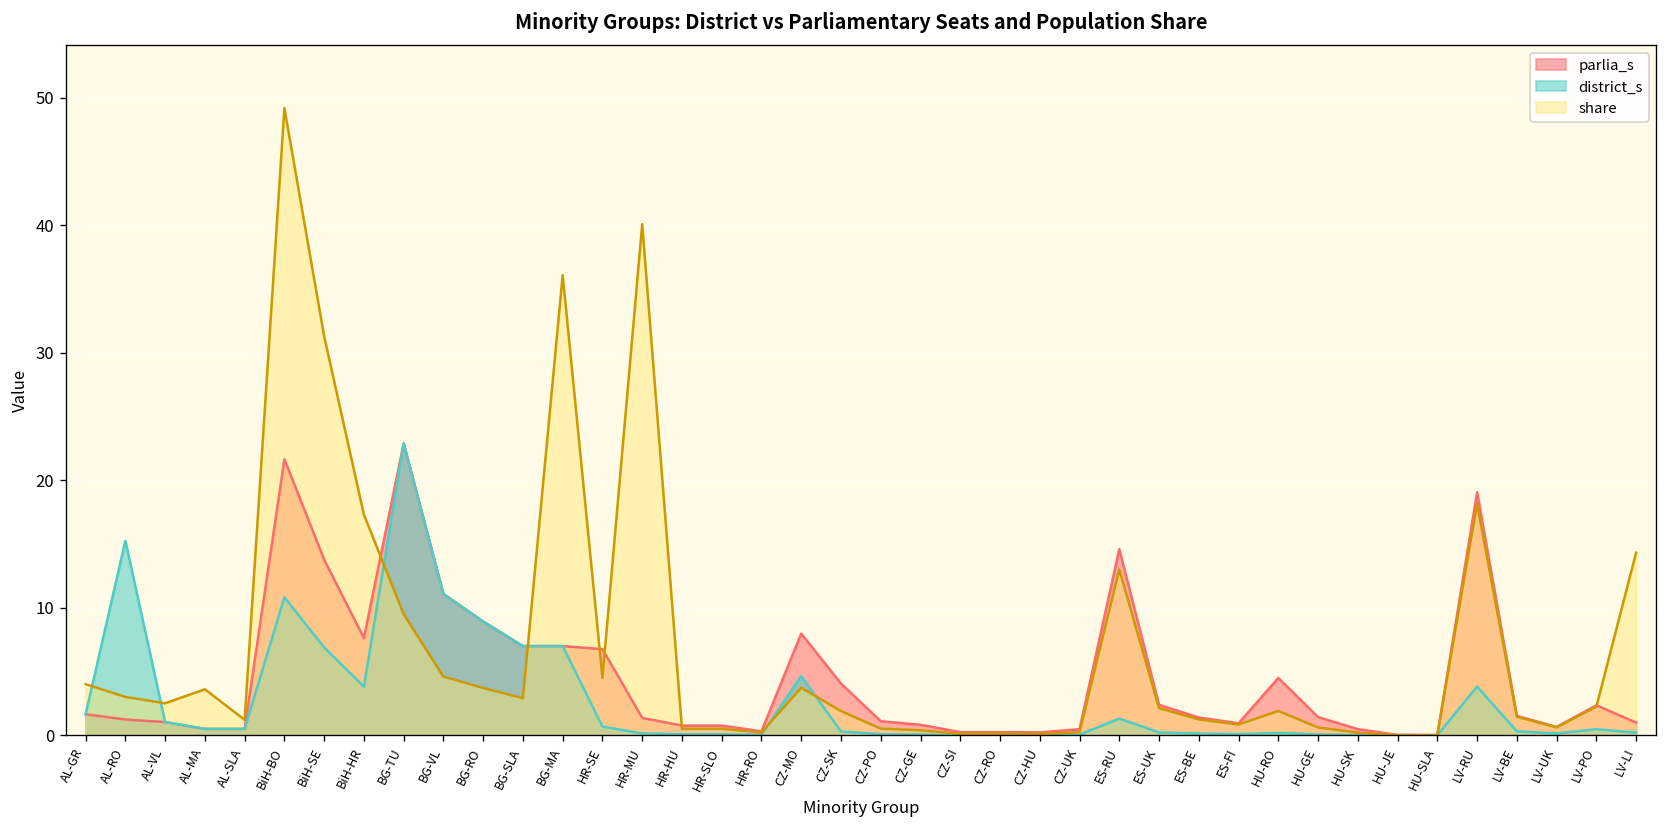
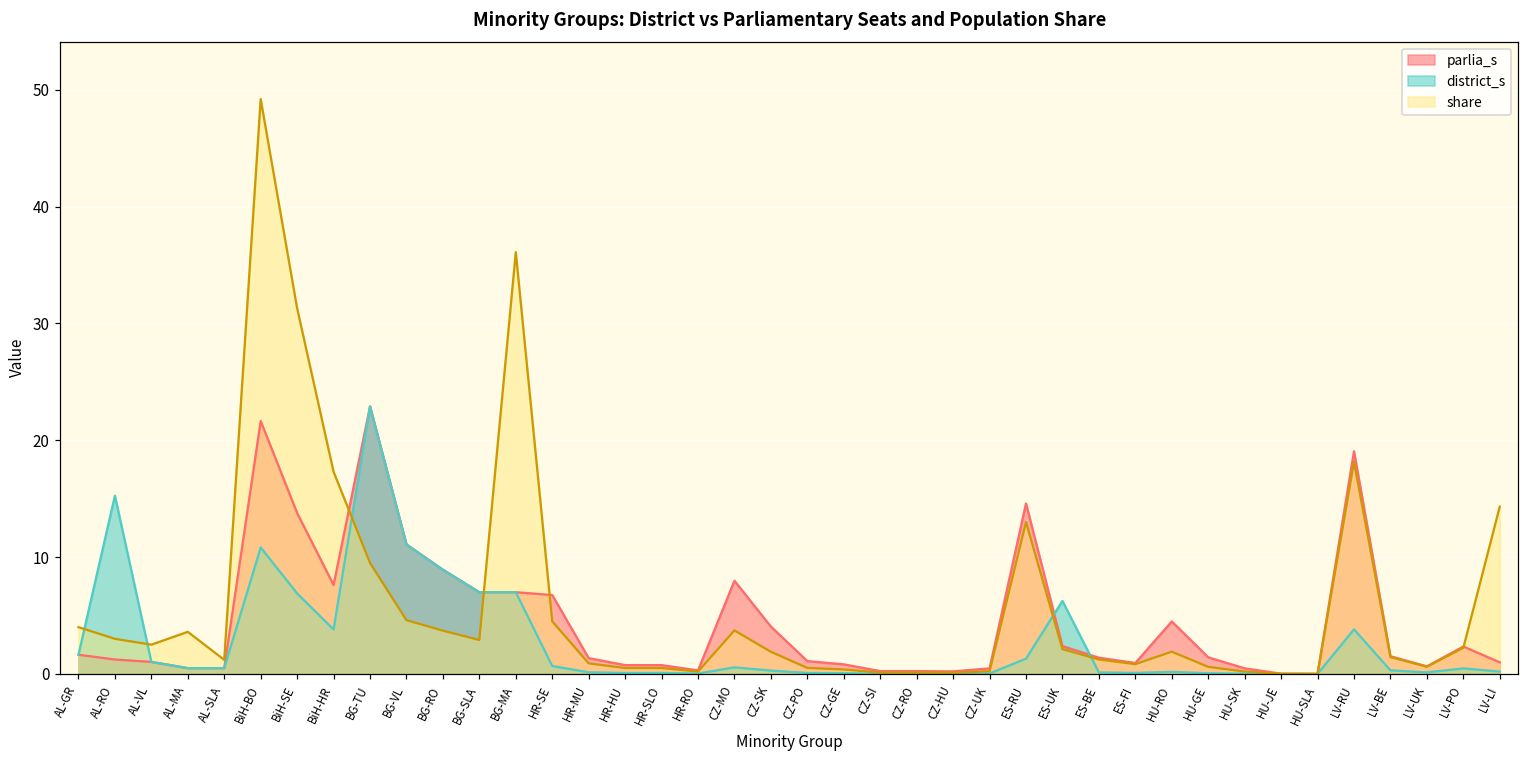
share, HR-MU: 40.1 -> 0.9
district_s, CZ-MO: 4.6 -> 0.6
district_s, ES-UK: 0.2 -> 6.2
